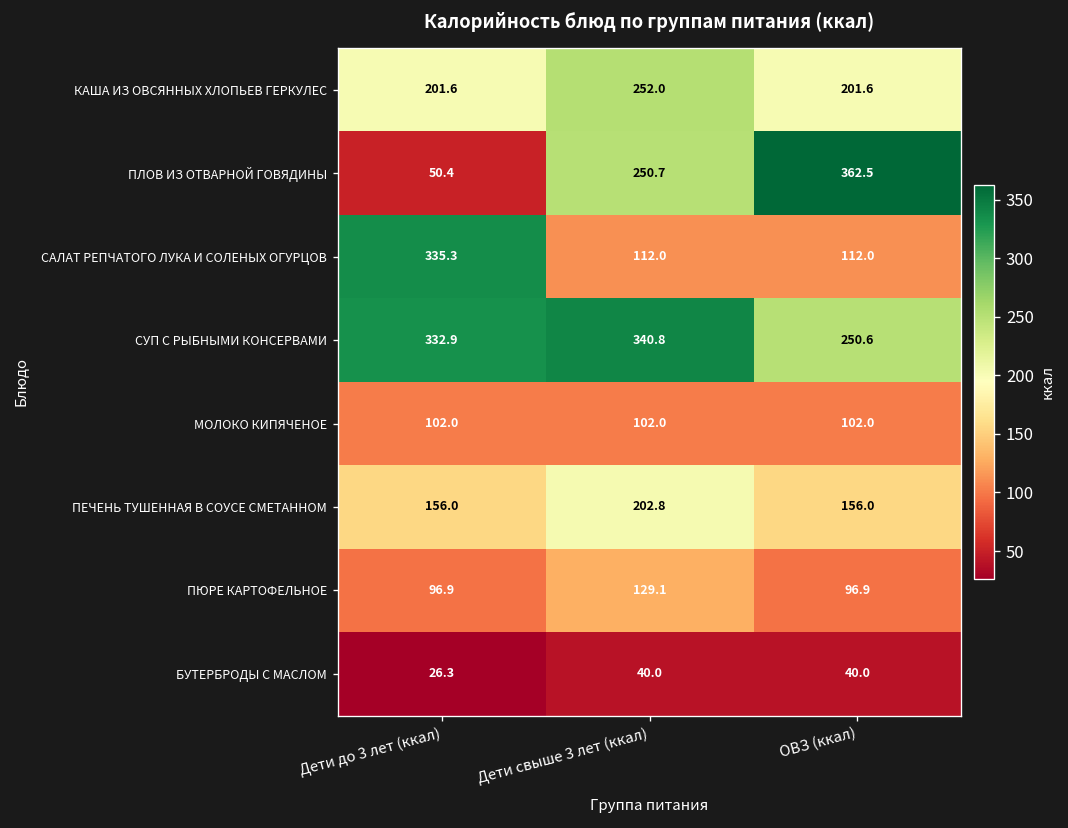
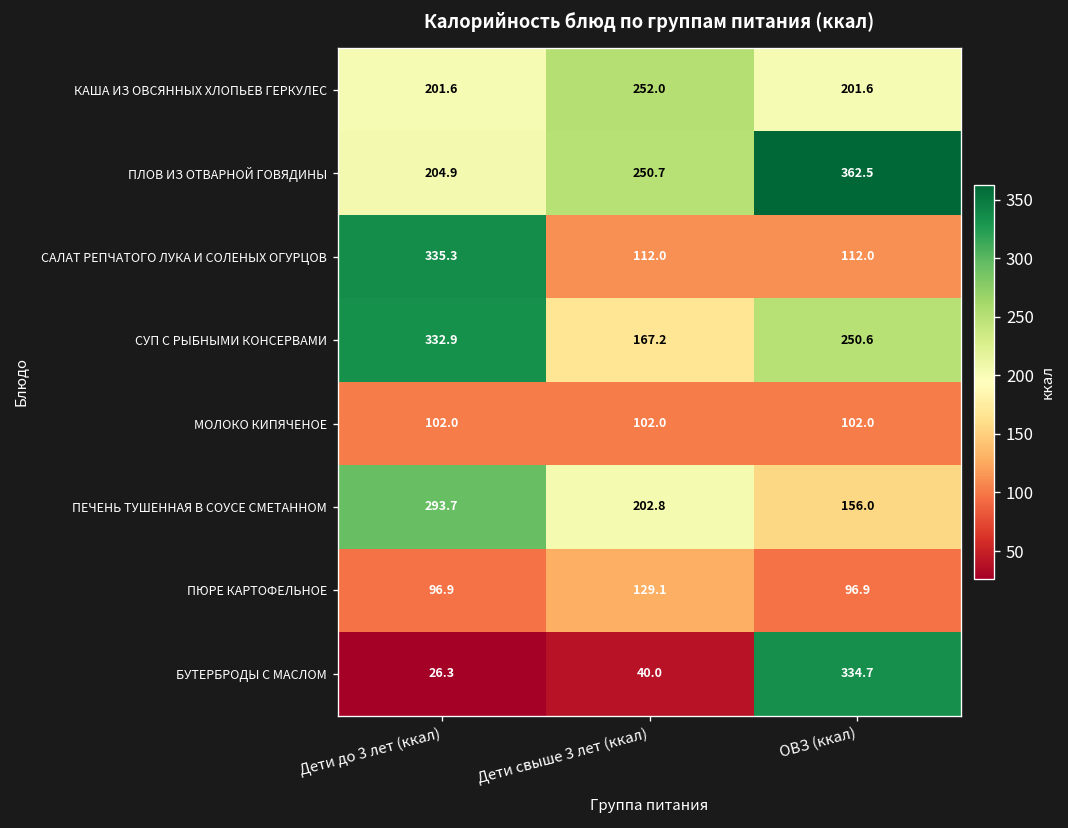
ПЛОВ ИЗ ОТВАРНОЙ ГОВЯДИНЫ, Дети до 3 лет (ккал): 50.4 -> 204.9
СУП С РЫБНЫМИ КОНСЕРВАМИ, Дети свыше 3 лет (ккал): 340.8 -> 167.2
ПЕЧЕНЬ ТУШЕННАЯ В СОУСЕ СМЕТАННОМ, Дети до 3 лет (ккал): 156.0 -> 293.7
БУТЕРБРОДЫ С МАСЛОМ, ОВЗ (ккал): 40.0 -> 334.7
